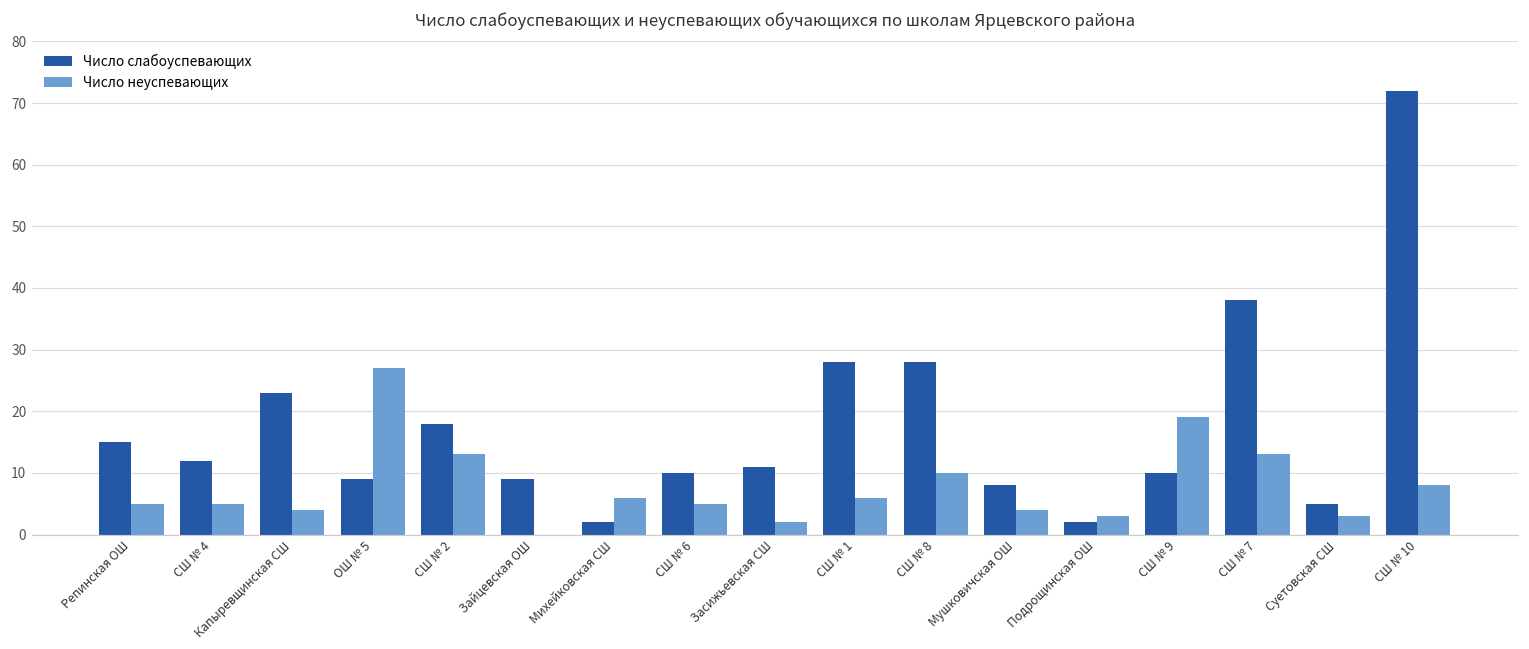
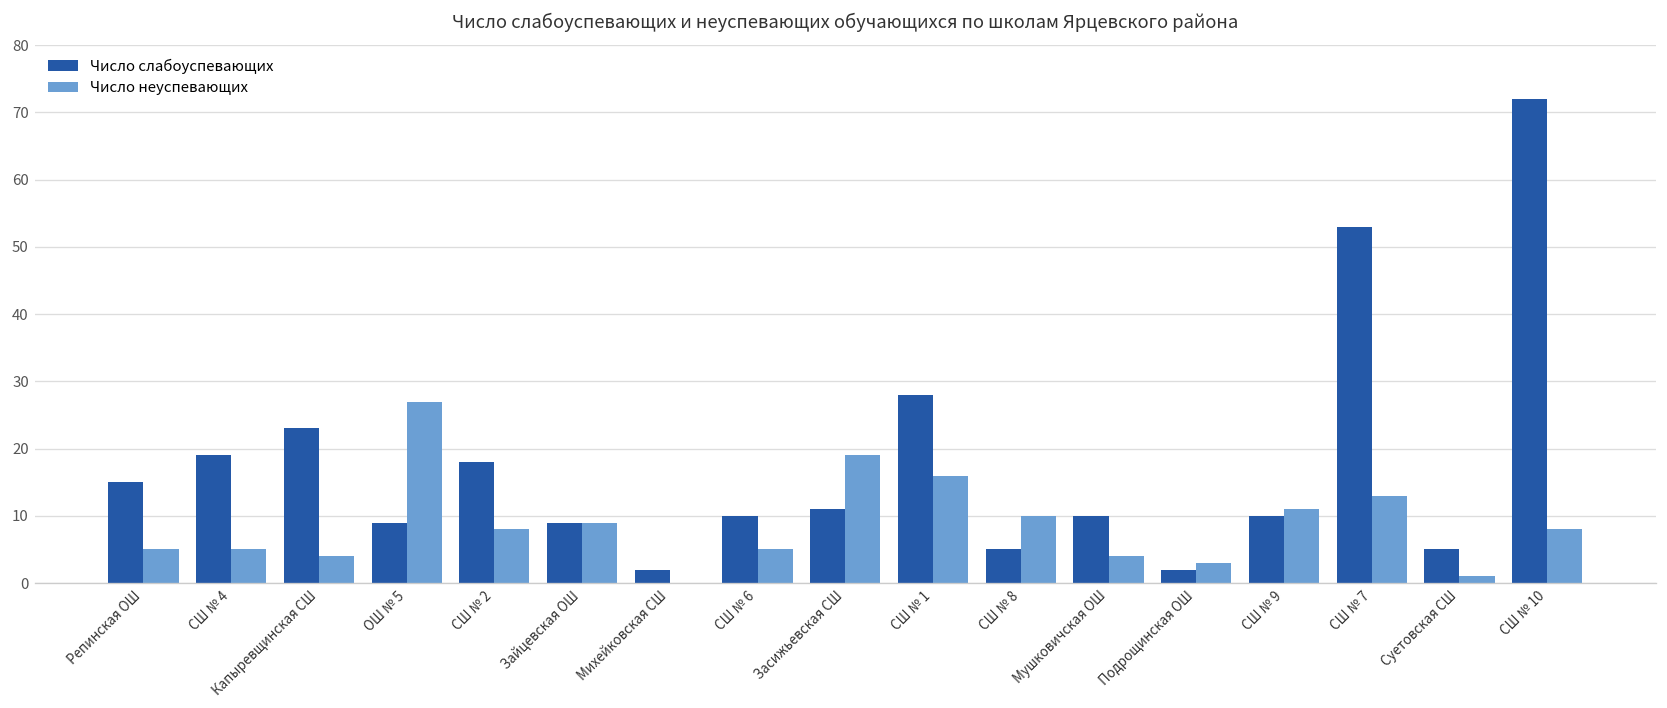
Число слабоуспевающих, СШ № 4: 12 -> 19
Число неуспевающих, СШ № 2: 13 -> 8
Число неуспевающих, Зайцевская ОШ: 0 -> 9
Число неуспевающих, Михейковская СШ: 6 -> 0
Число неуспевающих, Засижьевская СШ: 2 -> 19
Число неуспевающих, СШ № 1: 6 -> 16
Число слабоуспевающих, СШ № 8: 28 -> 5
Число слабоуспевающих, Мушковичская ОШ: 8 -> 10
Число неуспевающих, СШ № 9: 19 -> 11
Число слабоуспевающих, СШ № 7: 38 -> 53
Число неуспевающих, Суетовская СШ: 3 -> 1
